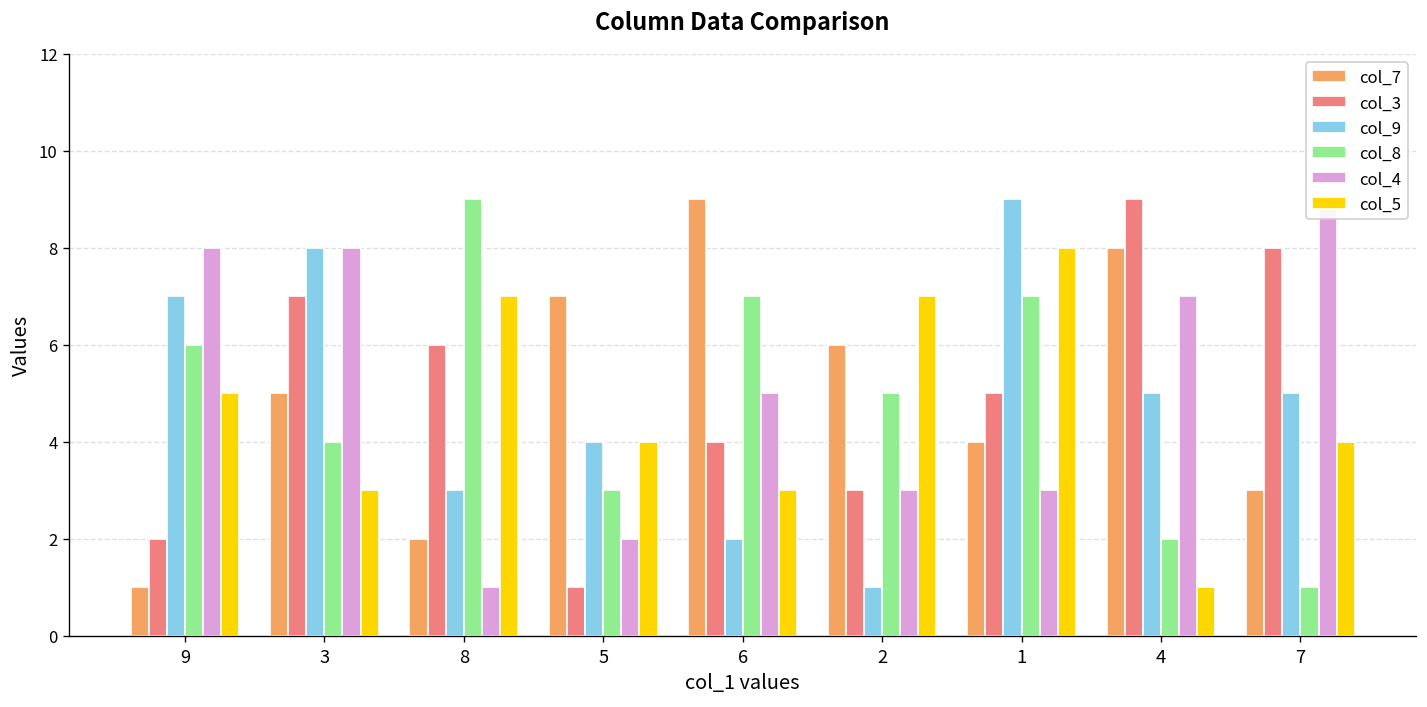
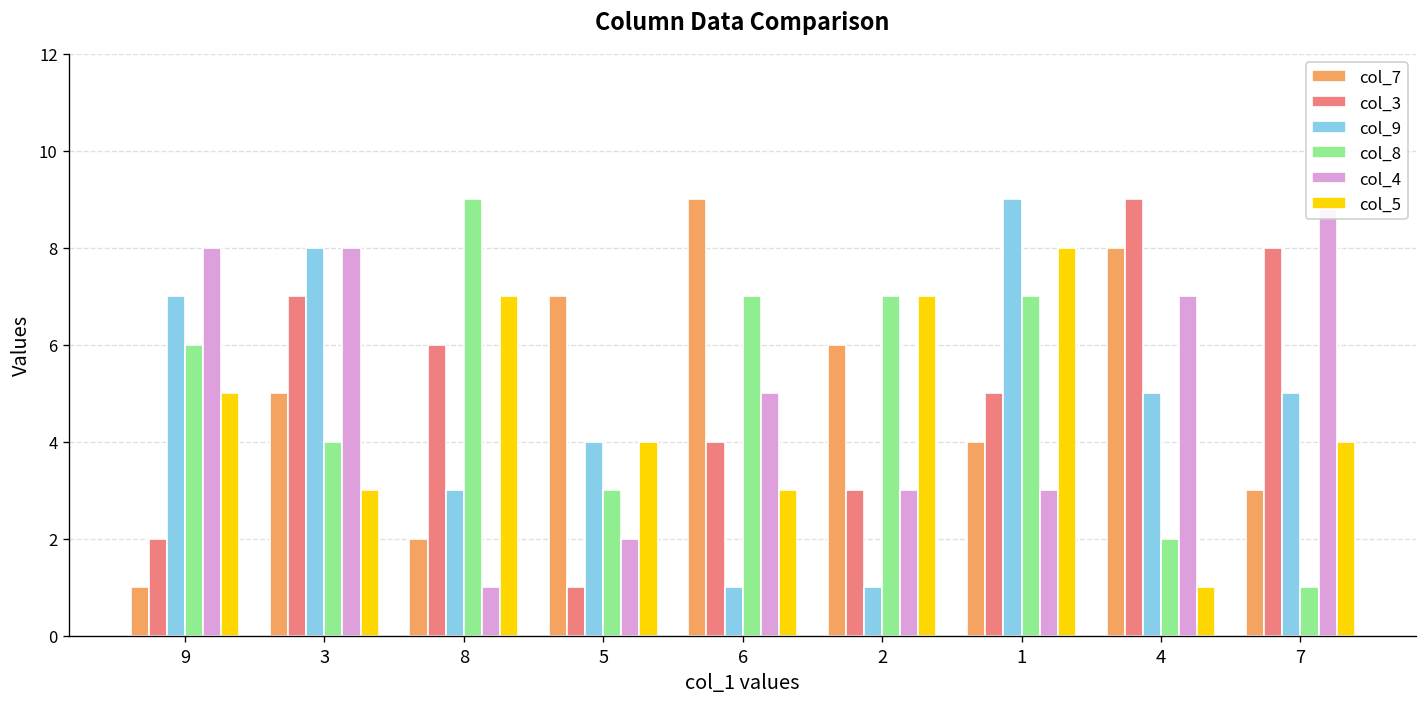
col_9, 6: 2 -> 1
col_8, 2: 5 -> 7
